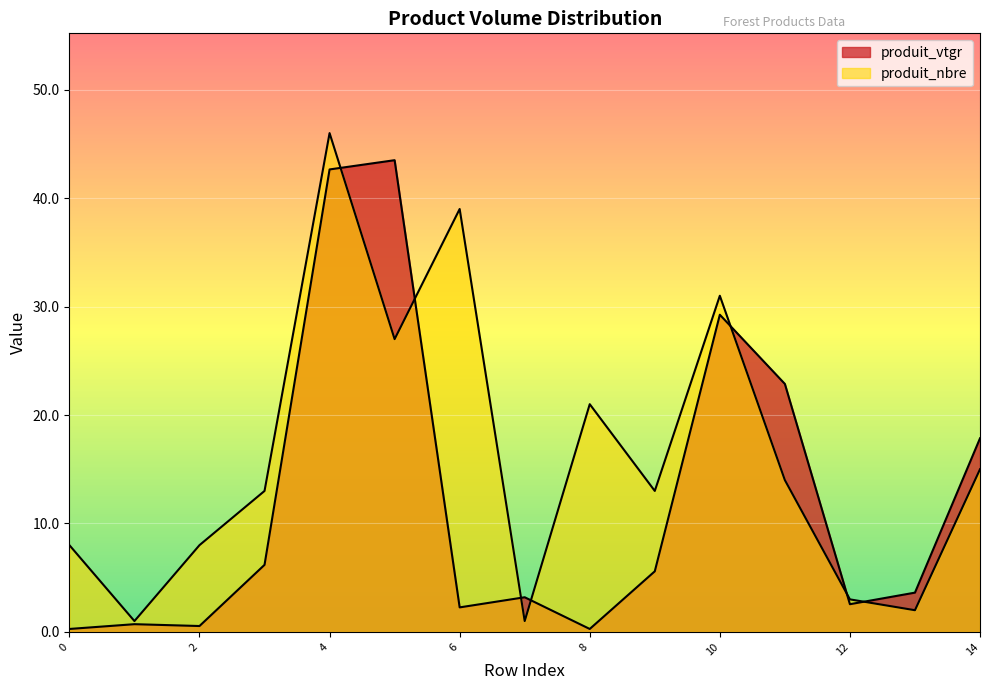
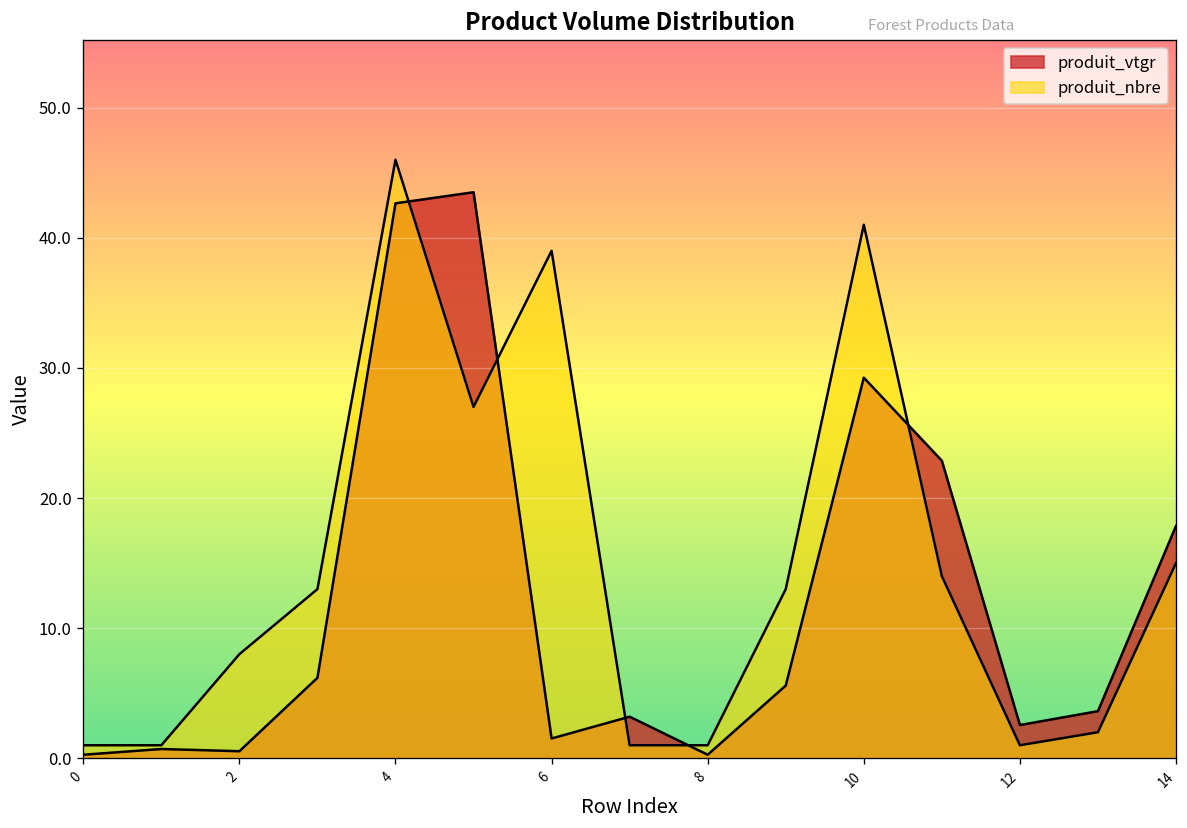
produit_nbre, 0: 8 -> 1
produit_vtgr, 6: 2.3 -> 1.5
produit_nbre, 8: 21 -> 1
produit_nbre, 10: 31 -> 41
produit_nbre, 12: 3 -> 1
